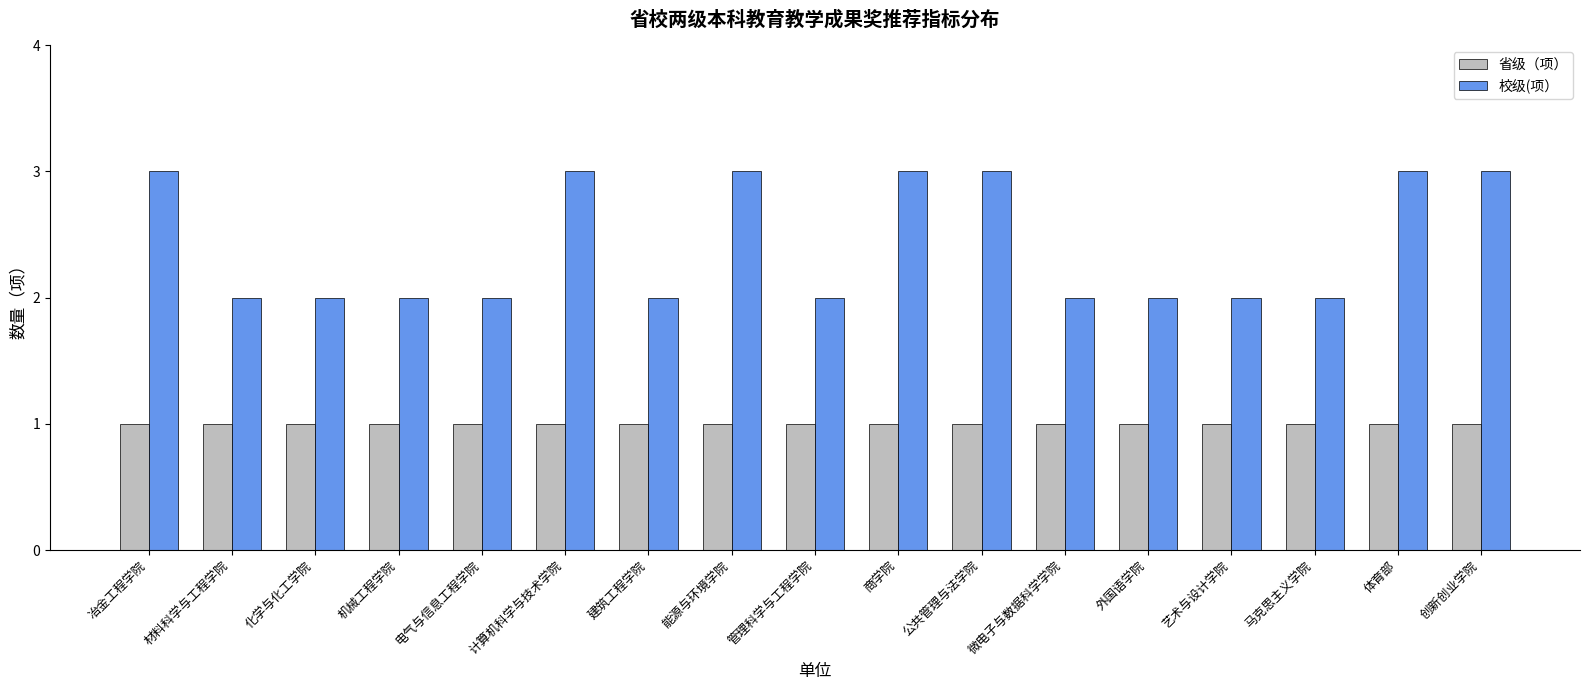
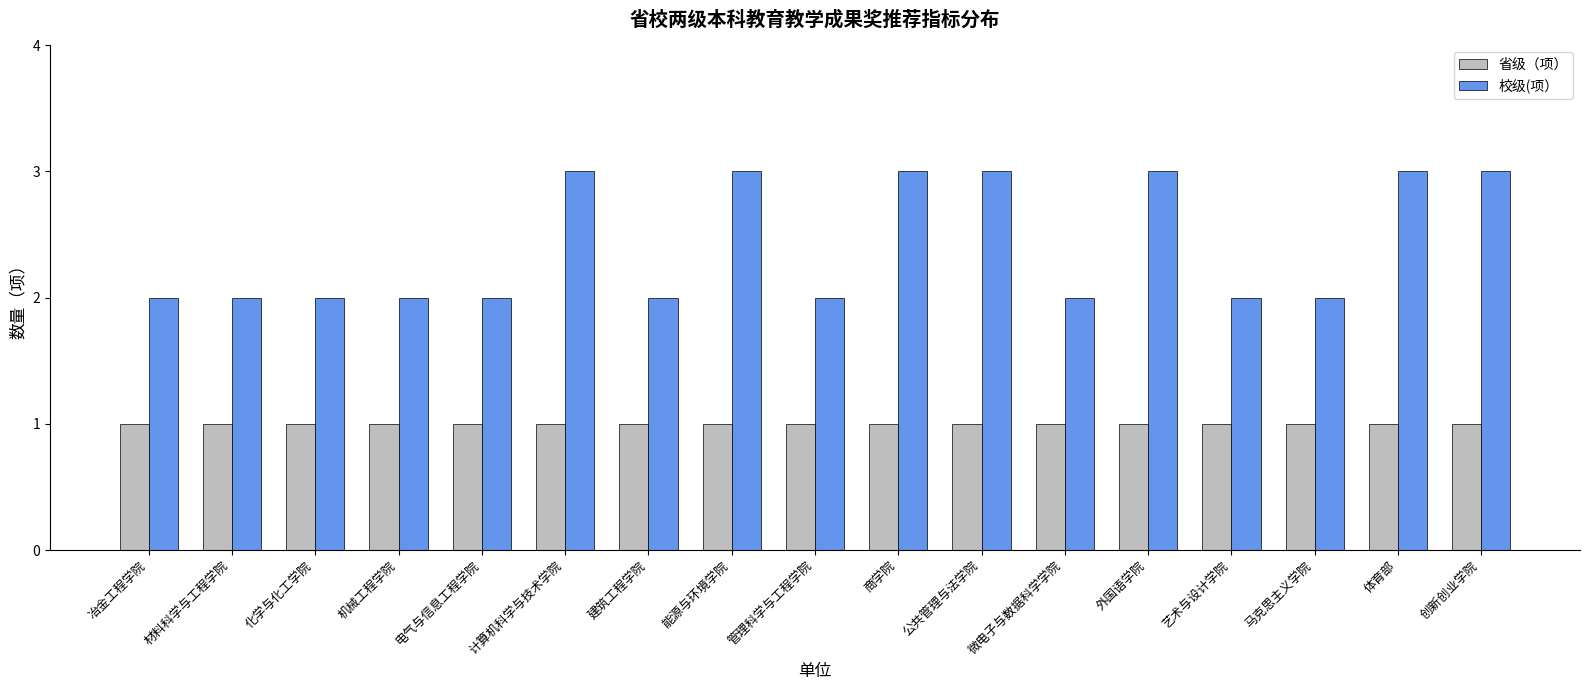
校级(项）, 冶金工程学院: 3 -> 2
校级(项）, 外国语学院: 2 -> 3
